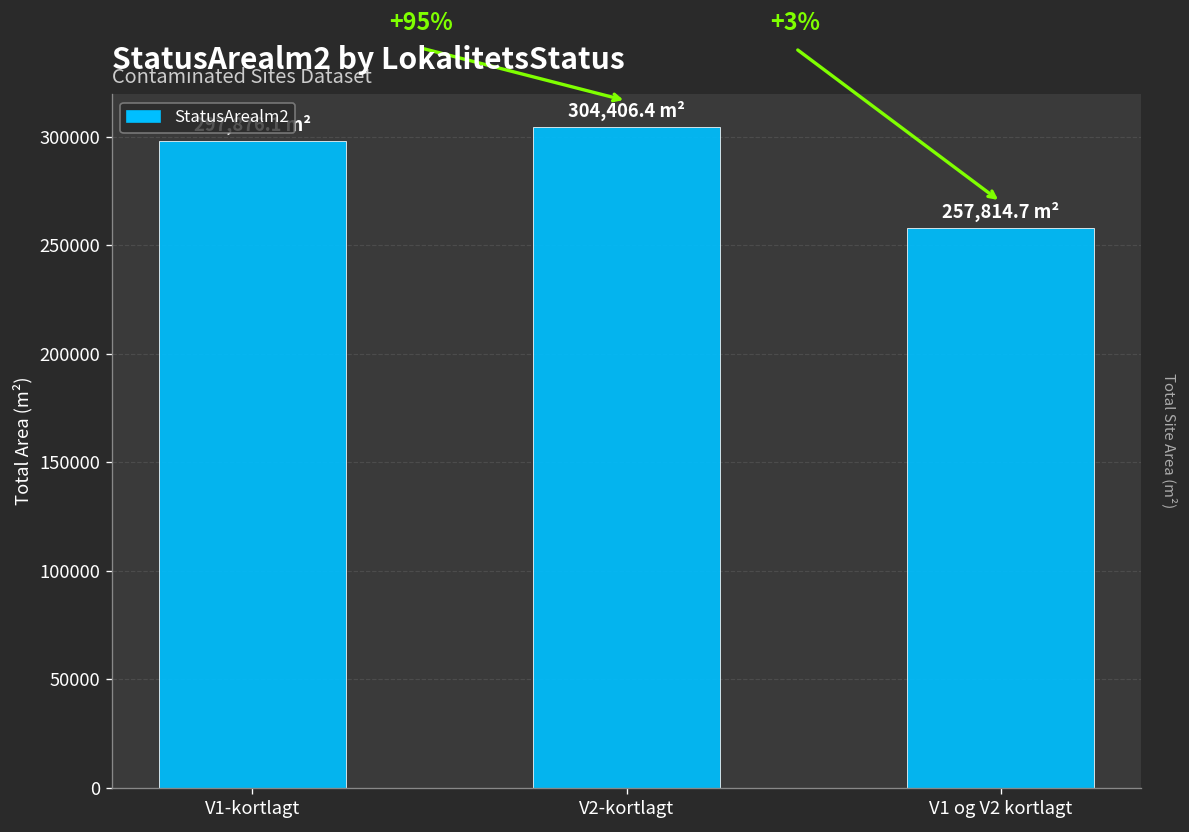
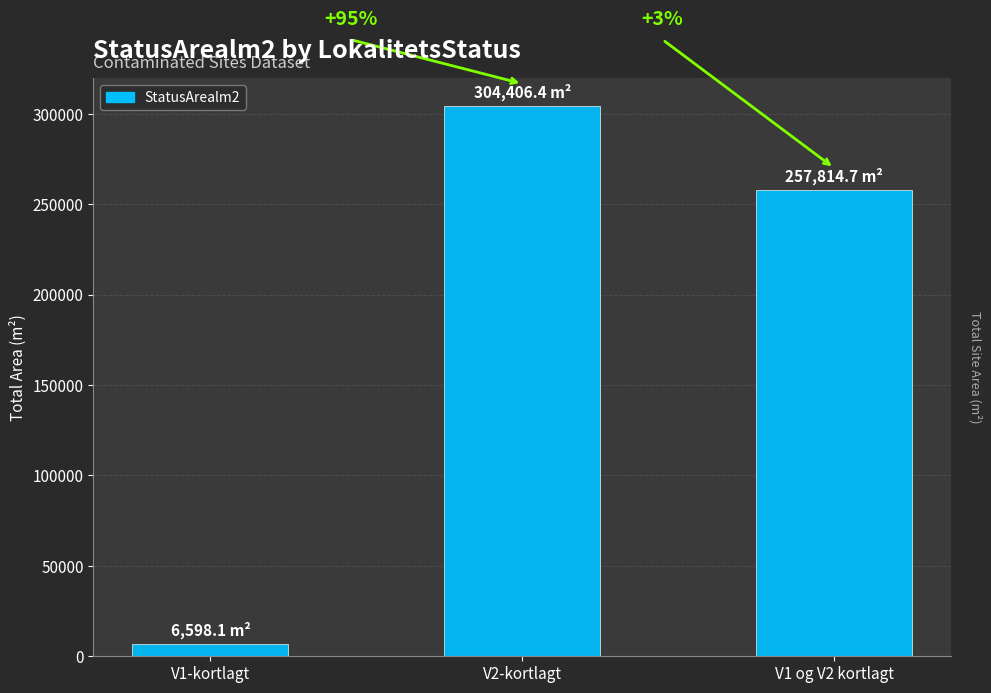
V1-kortlagt: 297,876.1 -> 6,598.1
